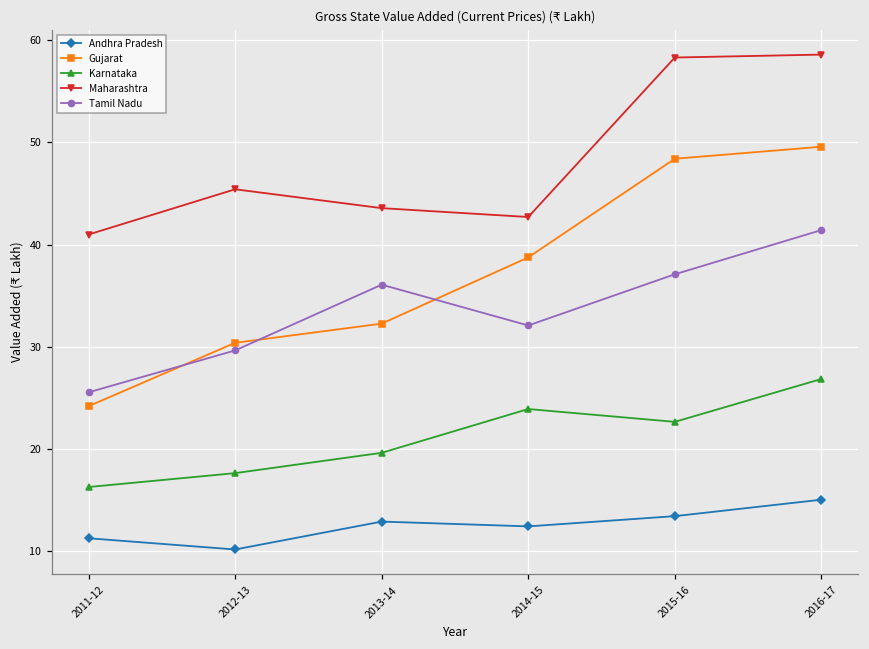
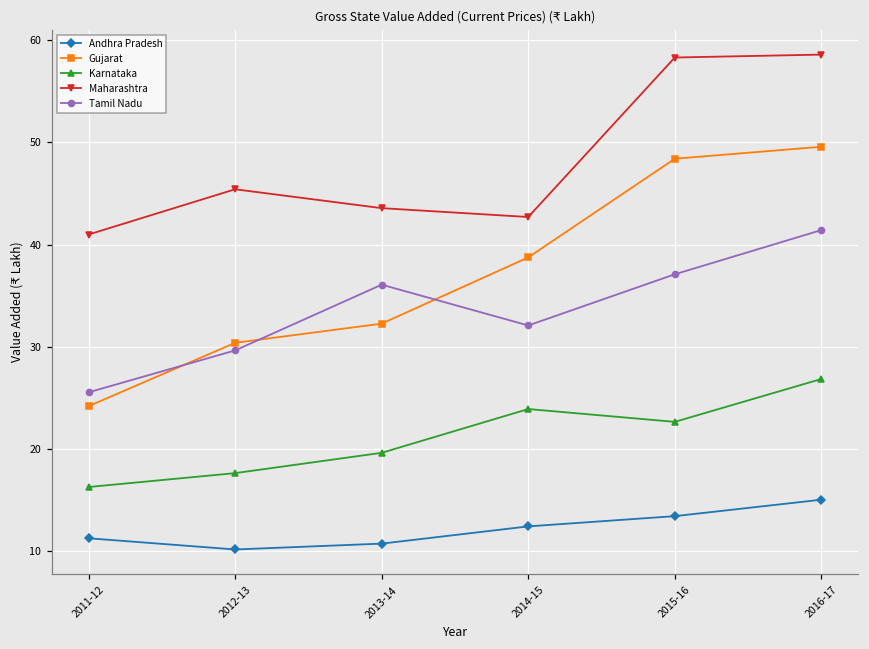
Andhra Pradesh, 2013-14: 13 -> 11
